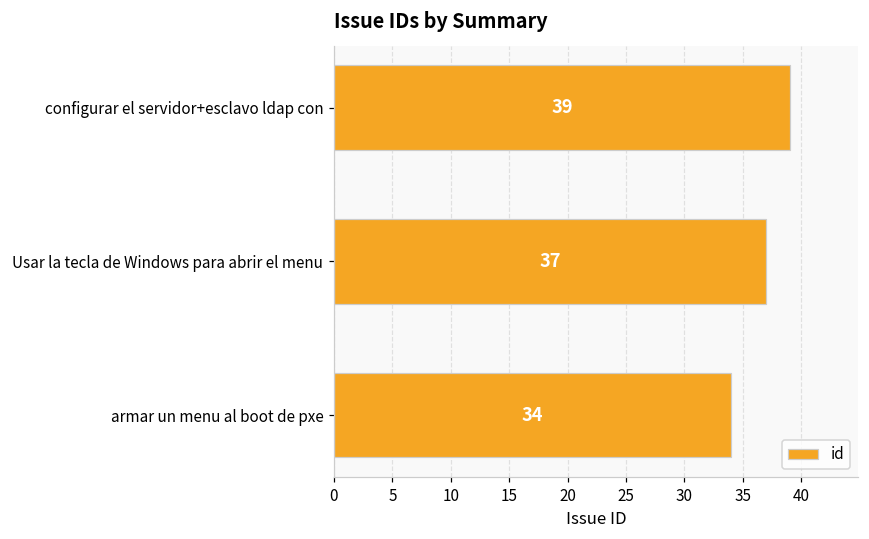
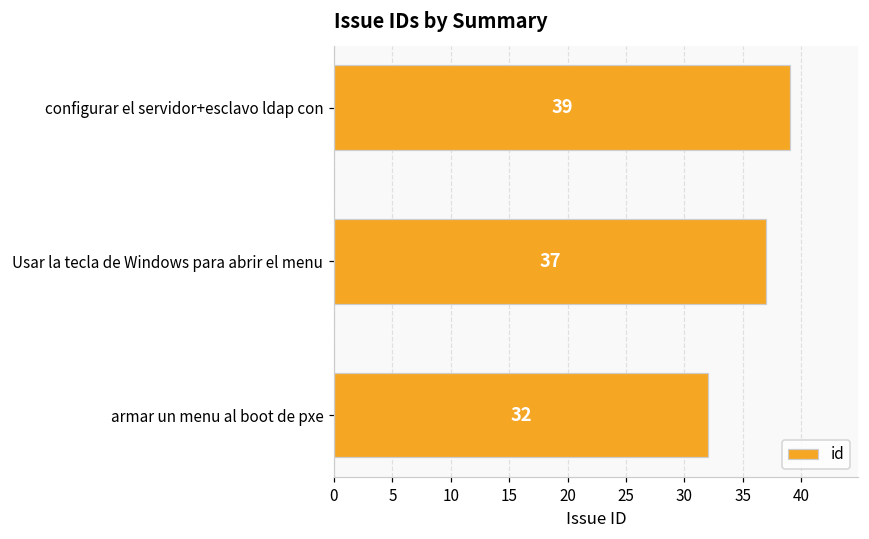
armar un menu al boot de pxe: 34 -> 32
